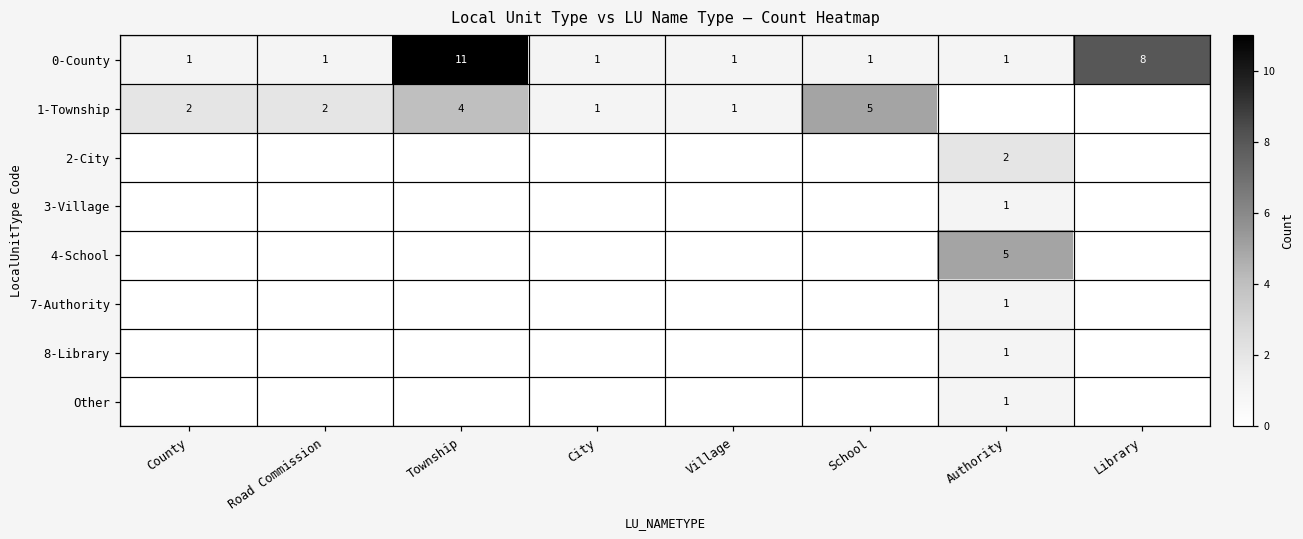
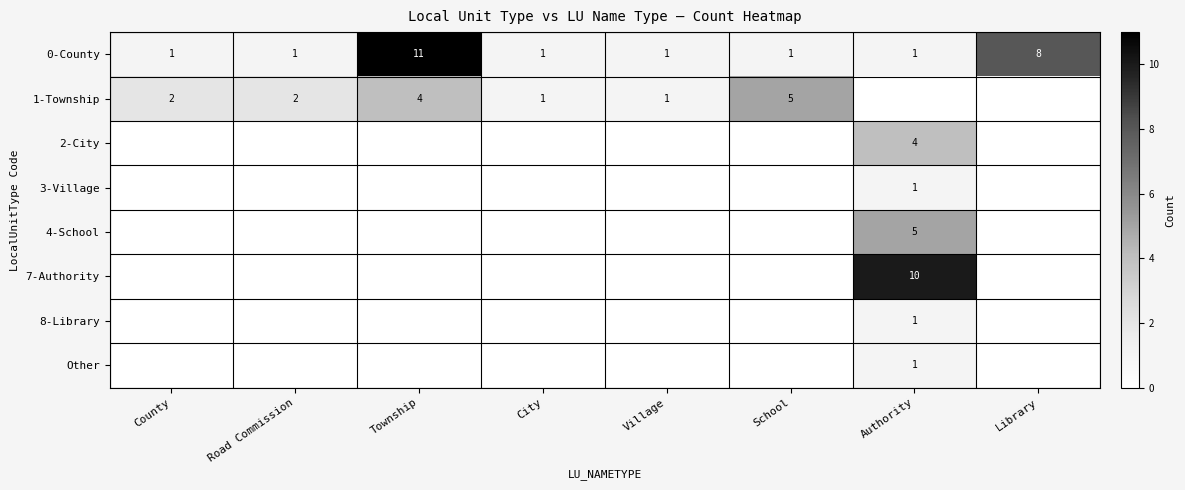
2-City, Authority: 2 -> 4
7-Authority, Authority: 1 -> 10
